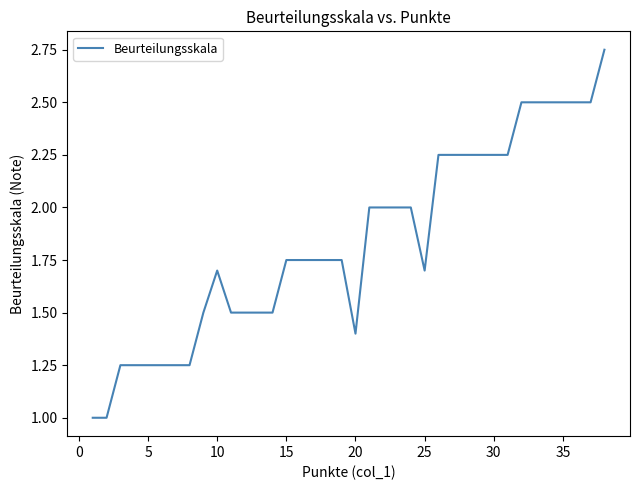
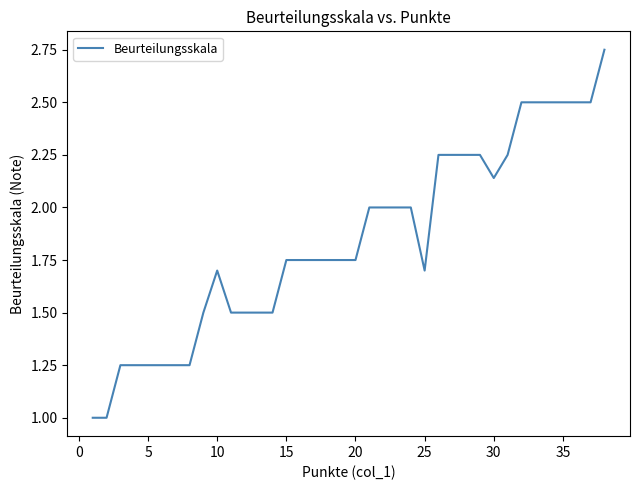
20: 1.40 -> 1.75
30: 2.25 -> 2.14
